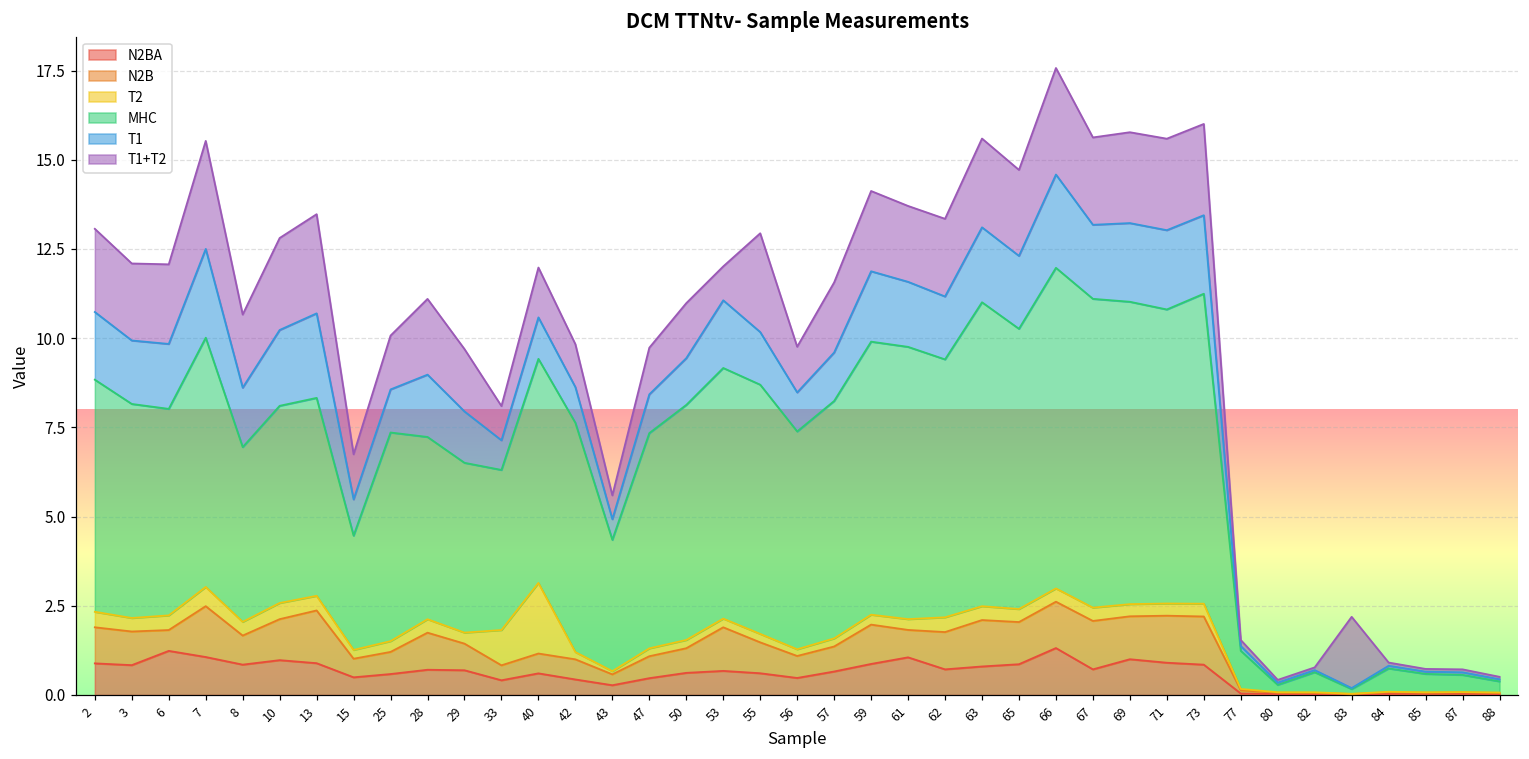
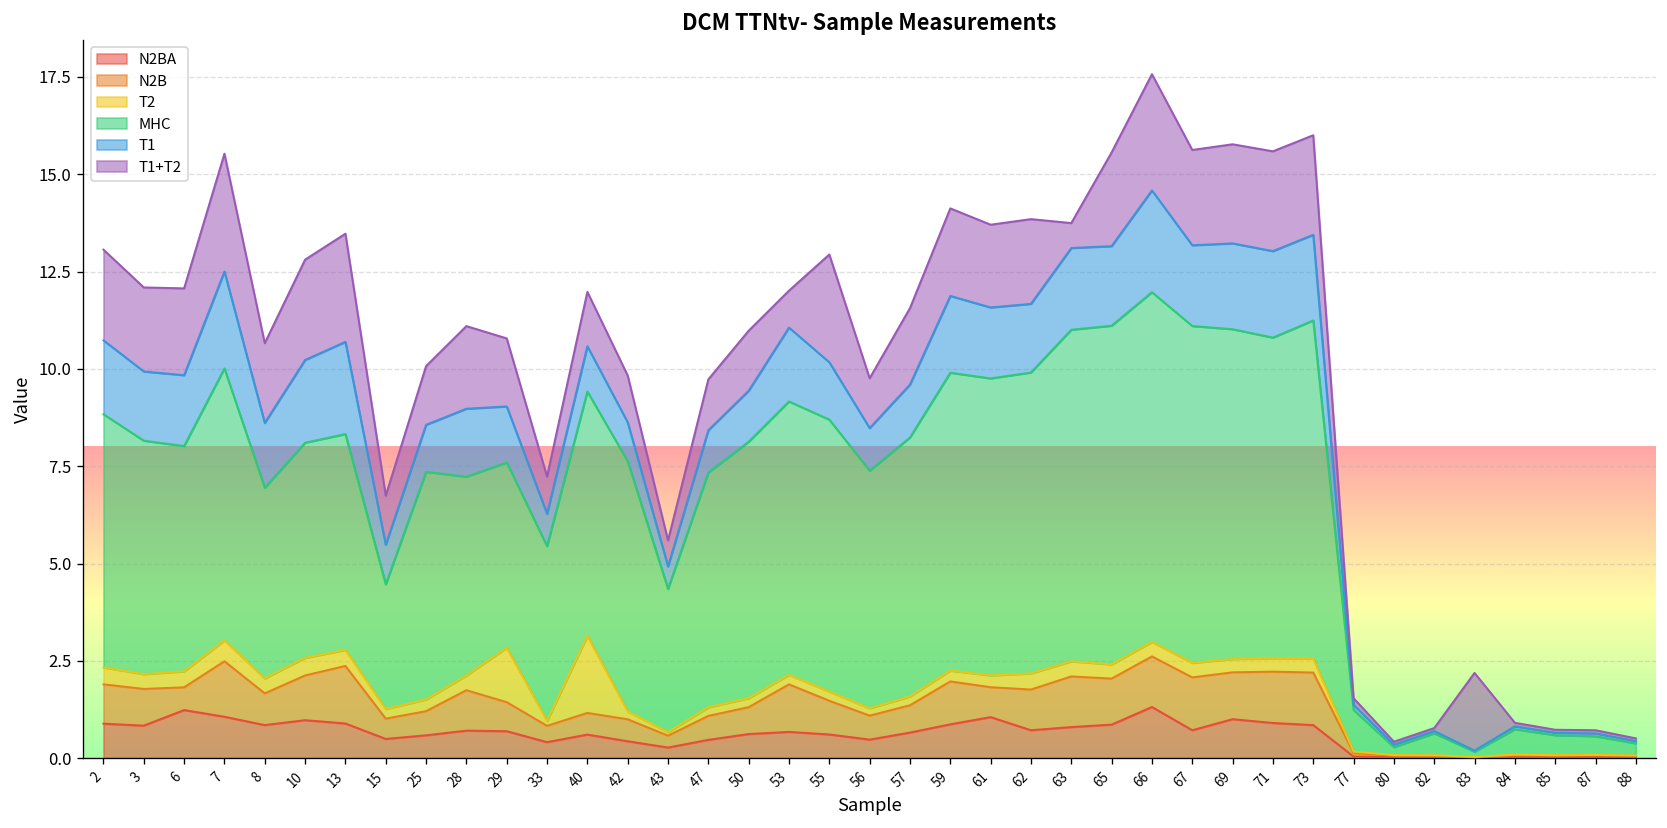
T2, 29: 0.3 -> 1.4
T2, 33: 1.0 -> 0.1
MHC, 62: 7.2 -> 7.7
T1+T2, 63: 2.5 -> 0.6
MHC, 65: 7.9 -> 8.7
